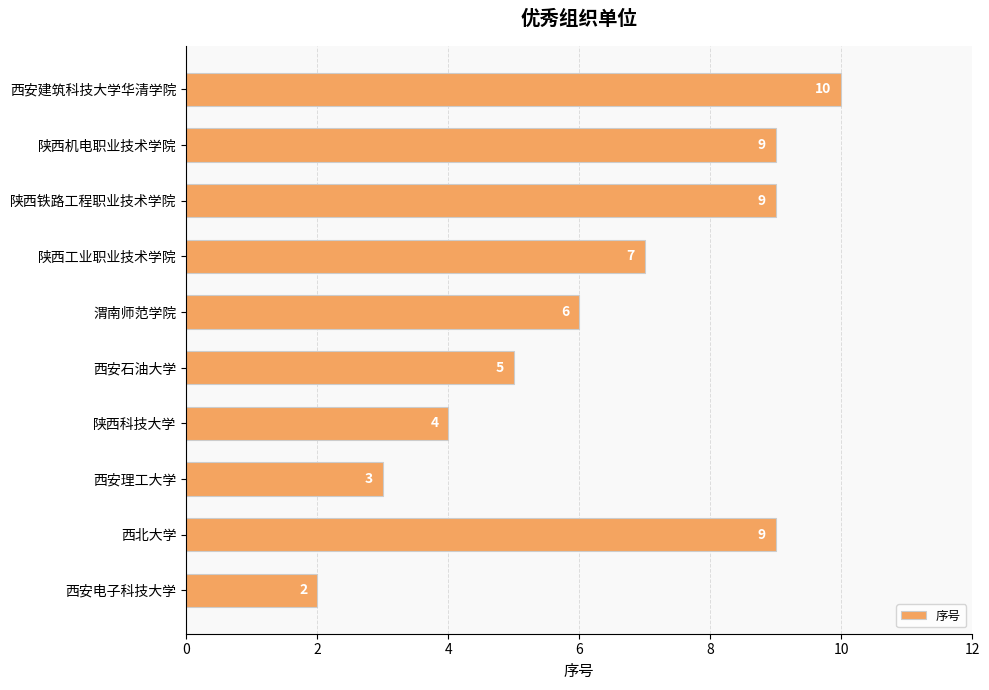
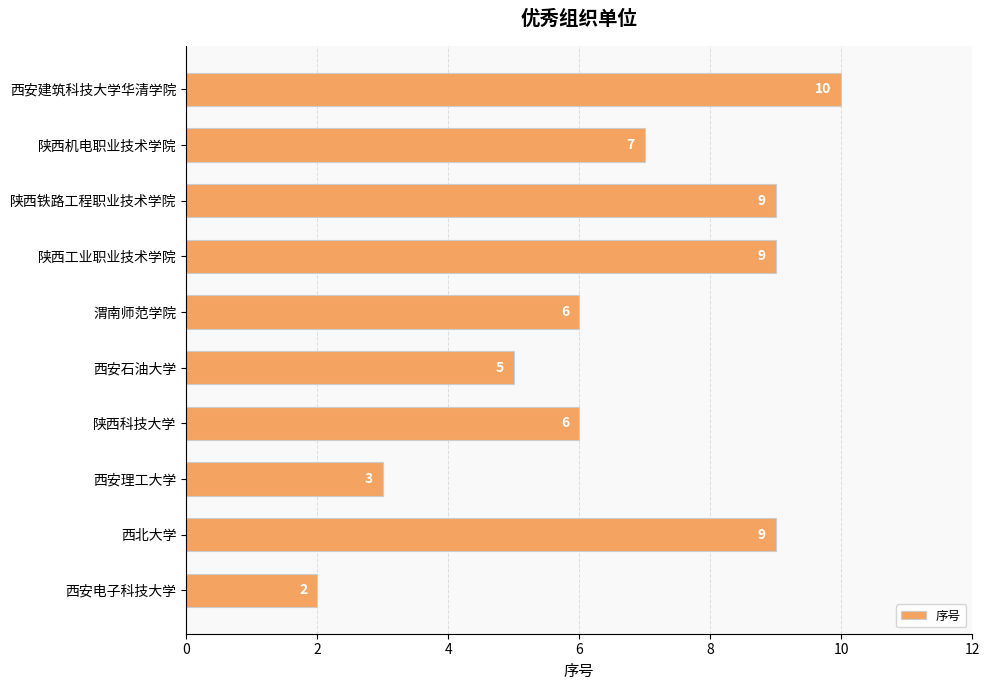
陕西机电职业技术学院: 9 -> 7
陕西工业职业技术学院: 7 -> 9
陕西科技大学: 4 -> 6
